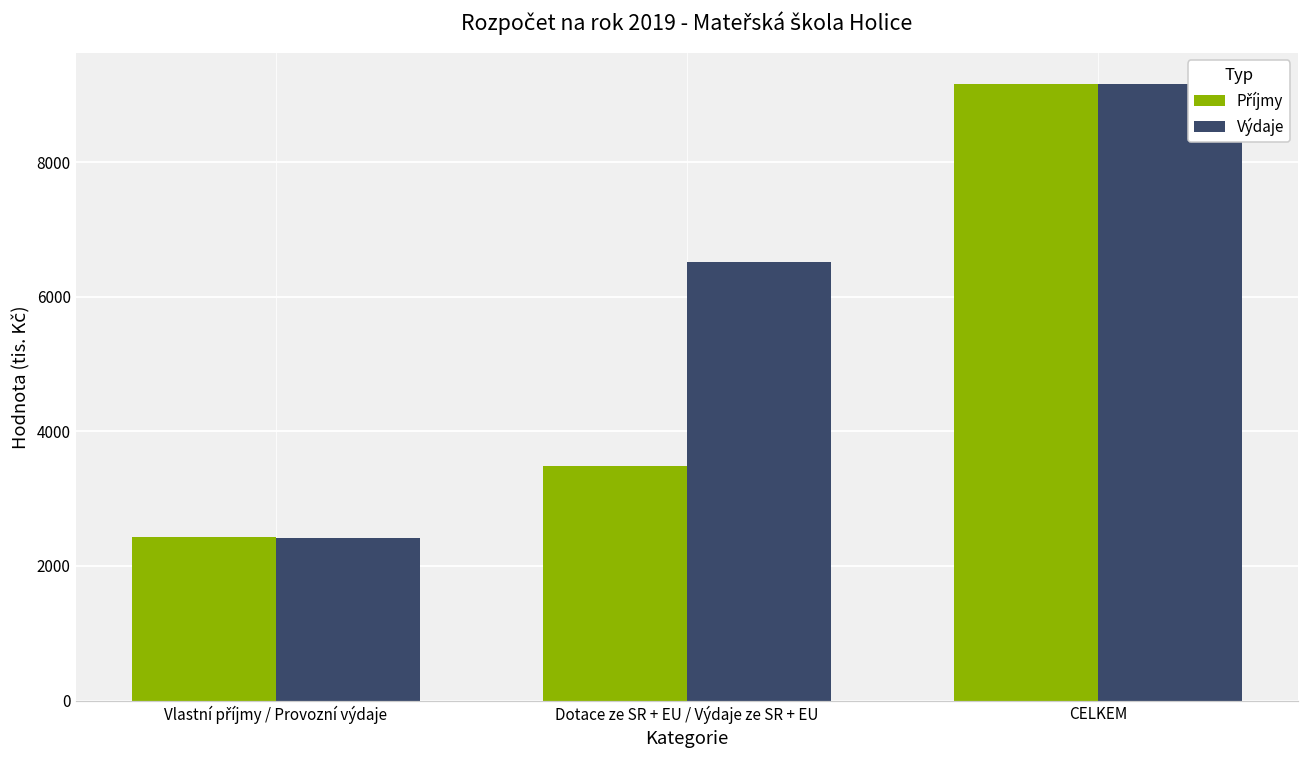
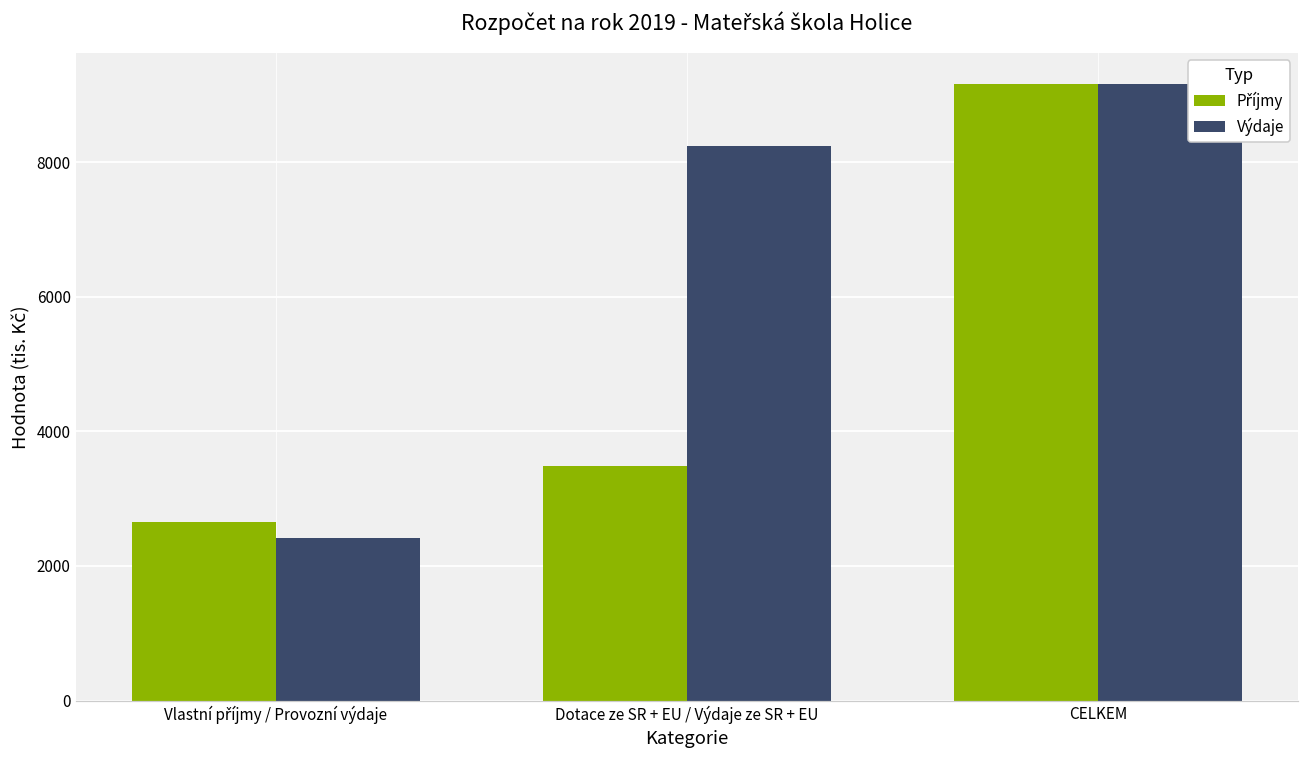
Příjmy, Vlastní příjmy / Provozní výdaje: 2400 -> 2700
Výdaje, Dotace ze SR + EU / Výdaje ze SR + EU: 6500 -> 8200
